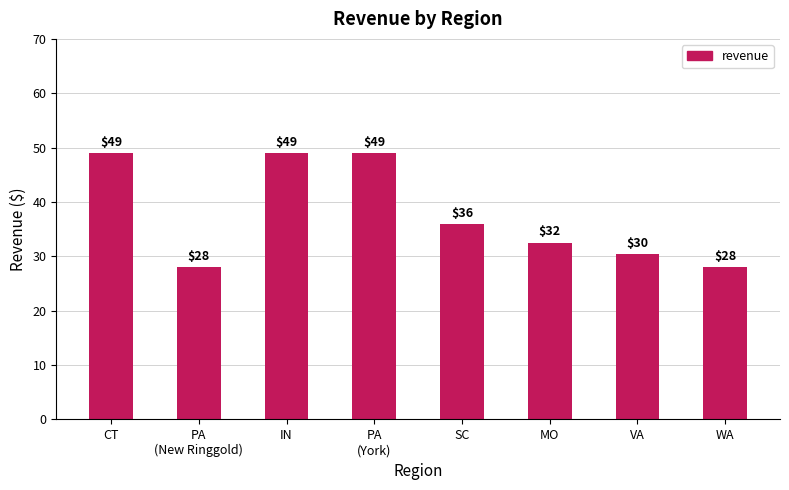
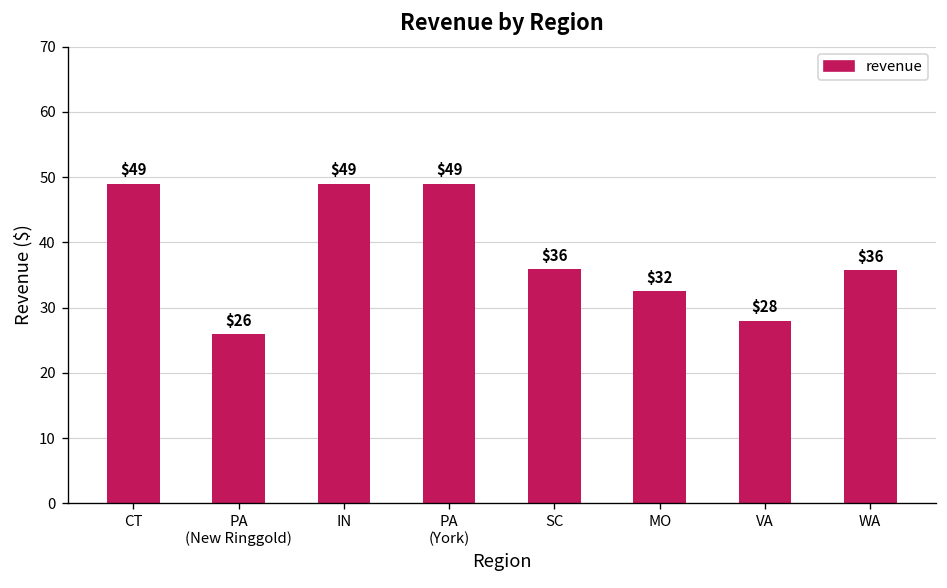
PA (New Ringgold): $28 -> $26
VA: $30 -> $28
WA: $28 -> $36
